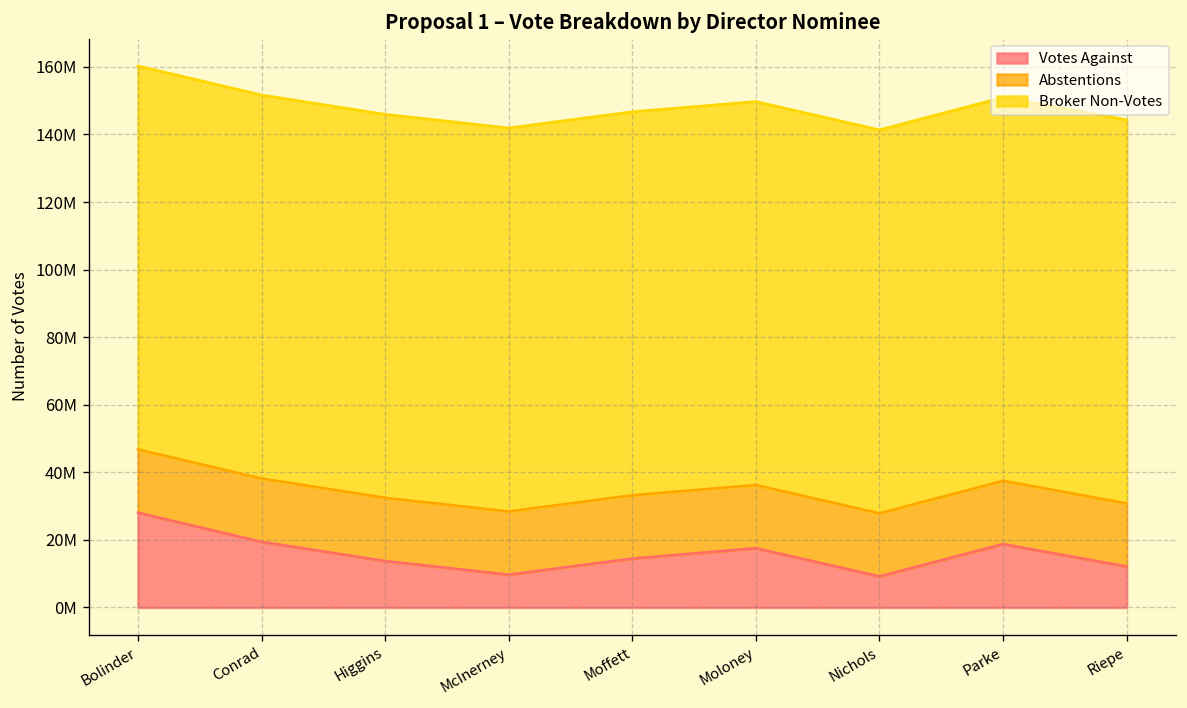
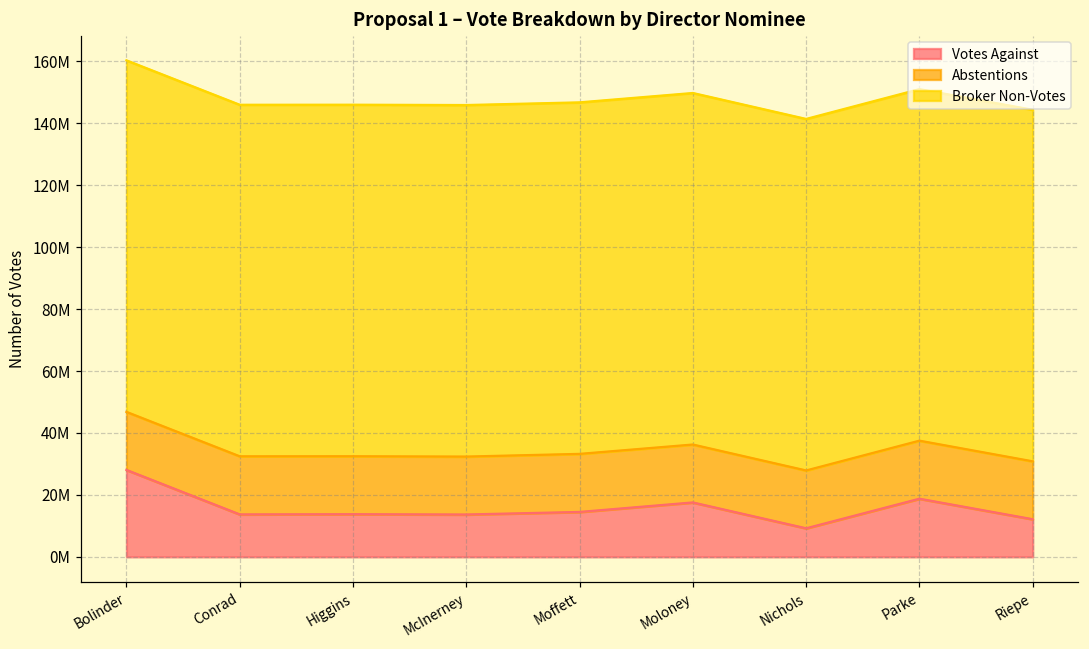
Votes Against, Conrad: 19000000 -> 14000000
Votes Against, McInerney: 10000000 -> 14000000
